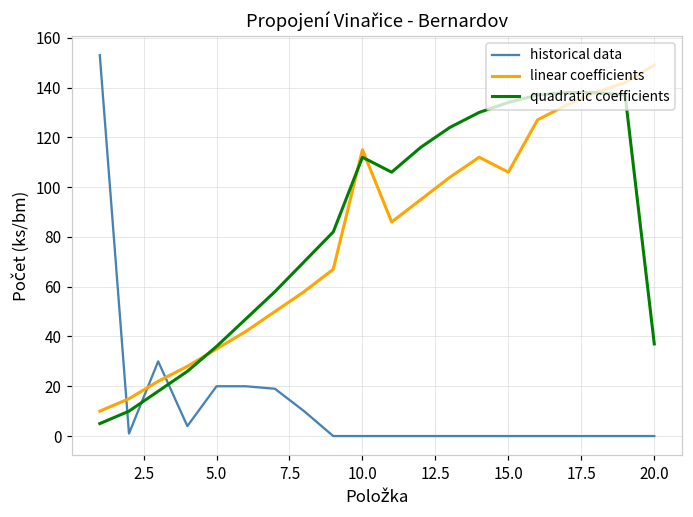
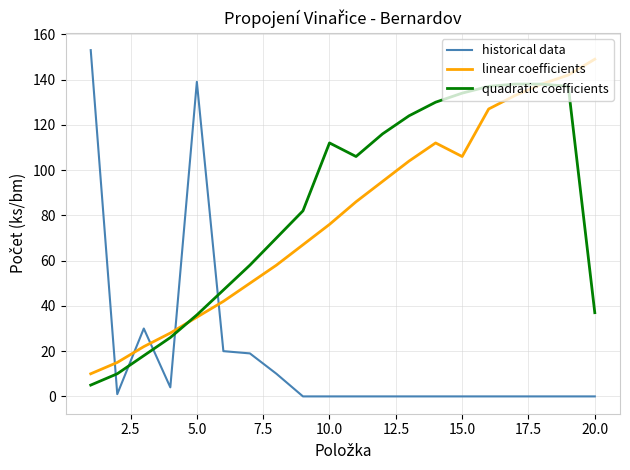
historical data, 5.0: 20 -> 139
linear coefficients, 10.0: 115 -> 76
